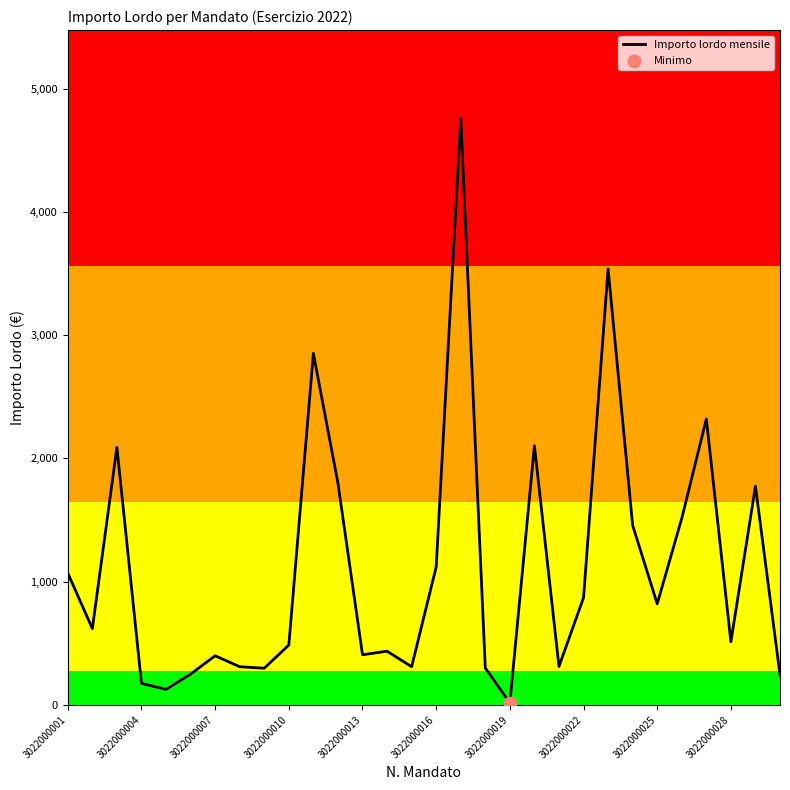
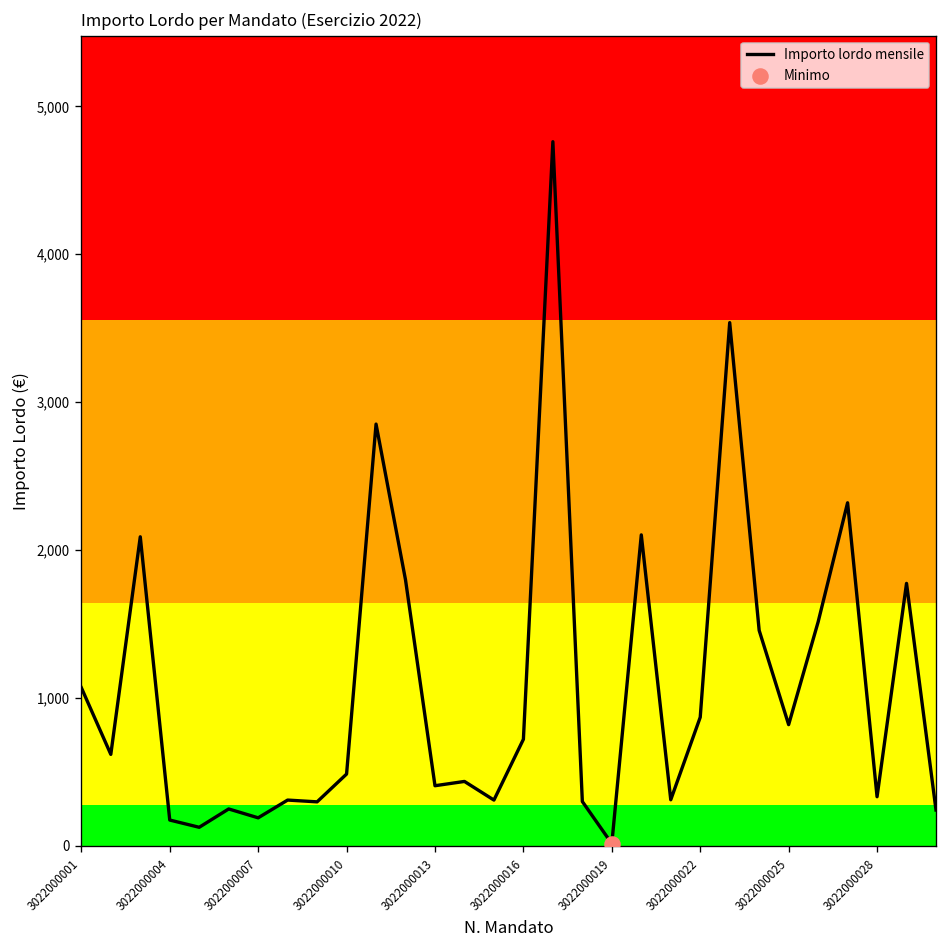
Importo lordo mensile, 3022000007: 400 -> 190
Importo lordo mensile, 3022000016: 1,120 -> 720
Importo lordo mensile, 3022000028: 510 -> 330
